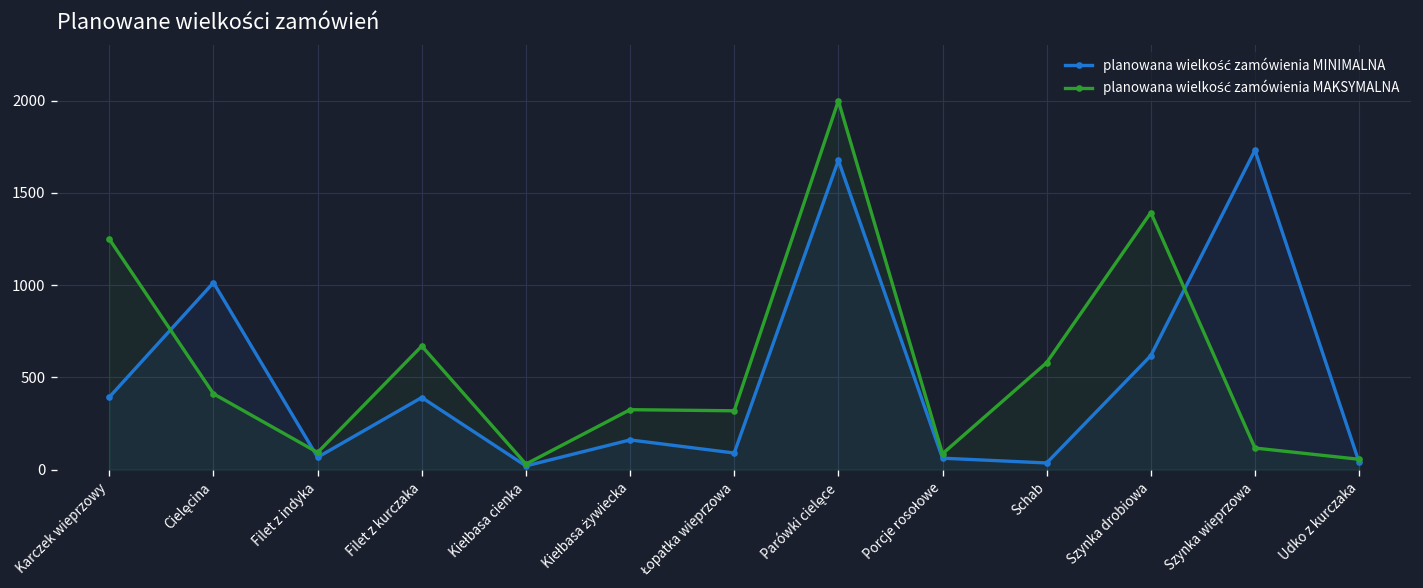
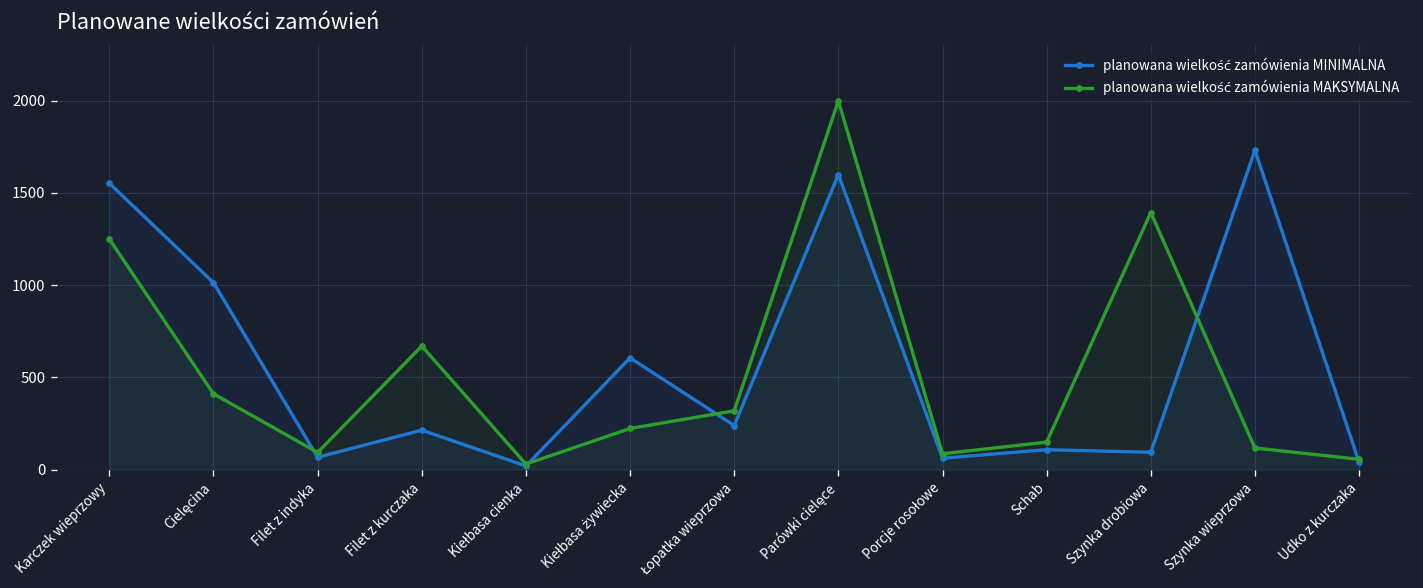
planowana wielkość zamówienia MINIMALNA, Karczek wieprzowy: 390 -> 1550
planowana wielkość zamówienia MINIMALNA, Filet z kurczaka: 390 -> 210
planowana wielkość zamówienia MINIMALNA, Kiełbasa żywiecka: 160 -> 610
planowana wielkość zamówienia MAKSYMALNA, Kiełbasa żywiecka: 330 -> 220
planowana wielkość zamówienia MINIMALNA, Łopatka wieprzowa: 90 -> 240
planowana wielkość zamówienia MINIMALNA, Parówki cielęce: 1680 -> 1600
planowana wielkość zamówienia MINIMALNA, Schab: 40 -> 110
planowana wielkość zamówienia MAKSYMALNA, Schab: 580 -> 150
planowana wielkość zamówienia MINIMALNA, Szynka drobiowa: 620 -> 90
